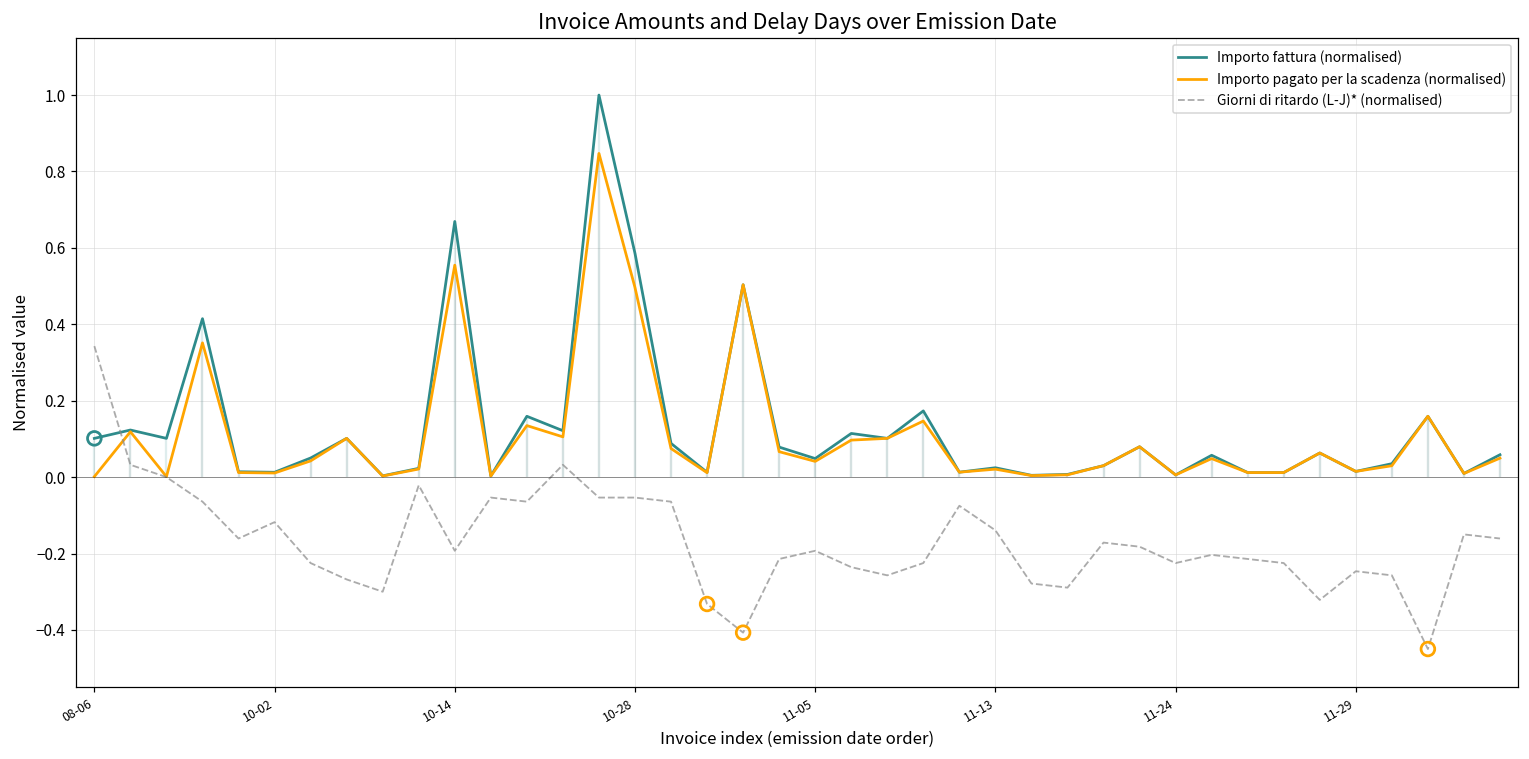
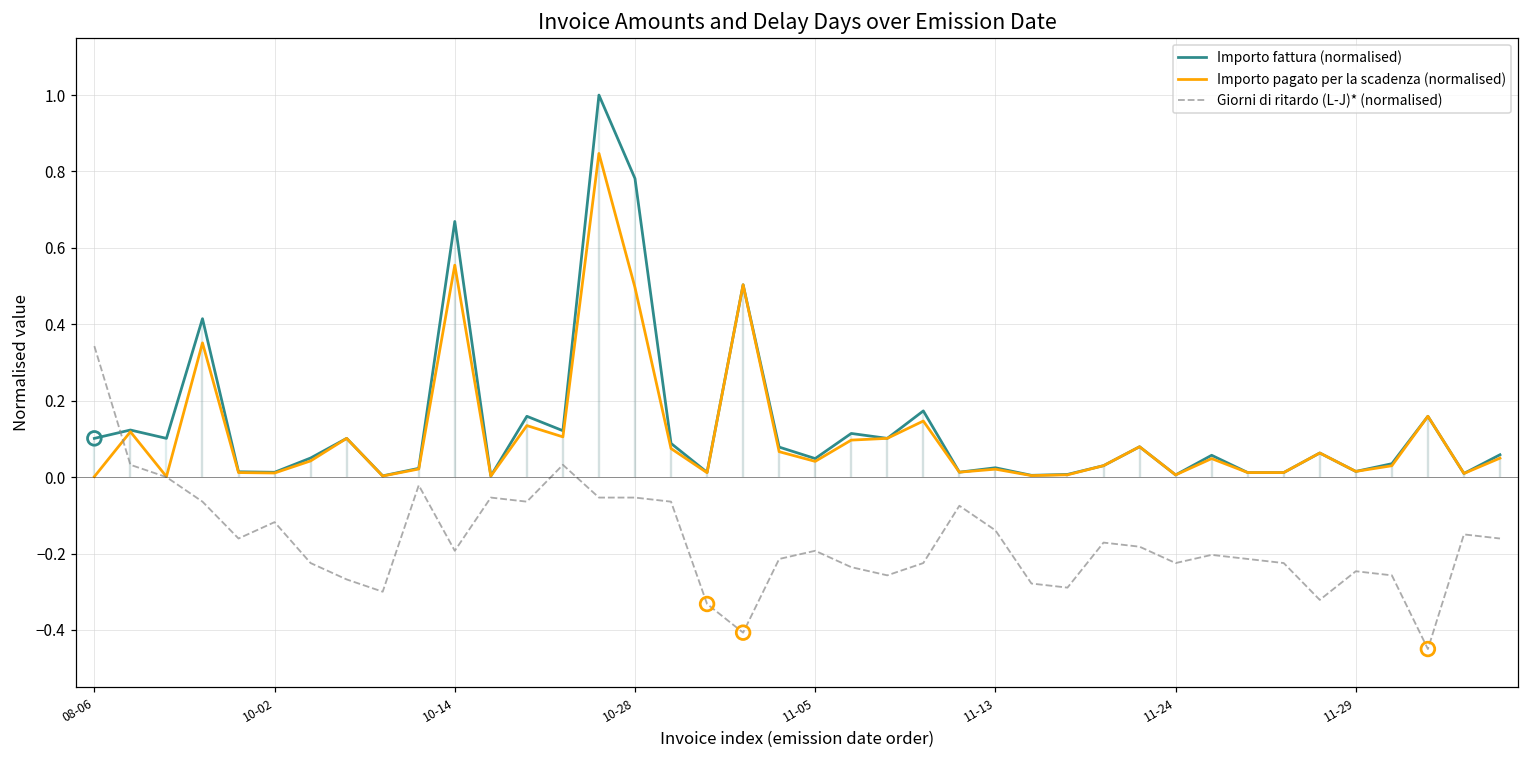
Importo fattura (normalised), 10-28: 0.59 -> 0.78
